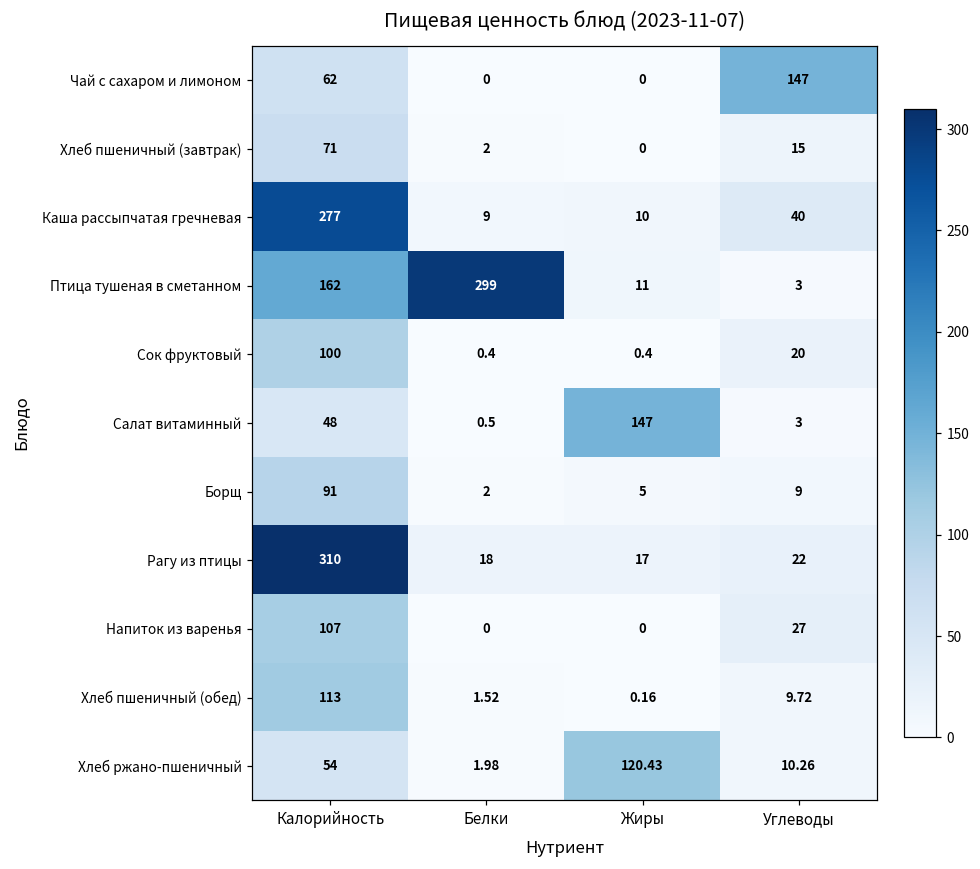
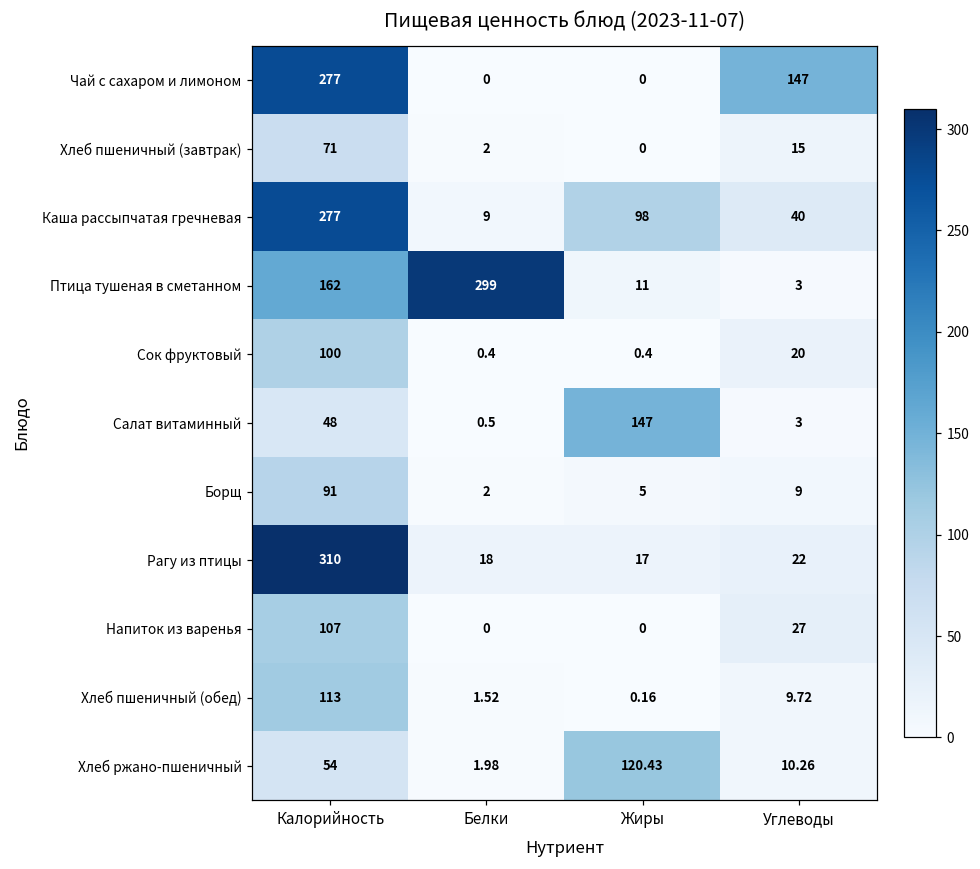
Чай с сахаром и лимоном, Калорийность: 62 -> 277
Каша рассыпчатая гречневая, Жиры: 10 -> 98
